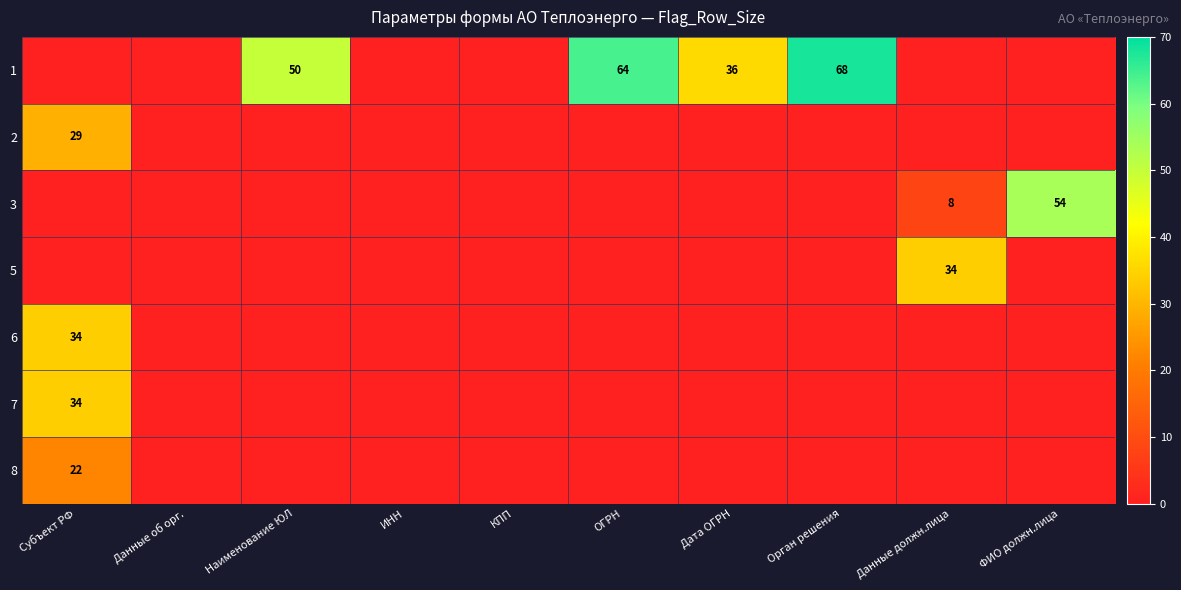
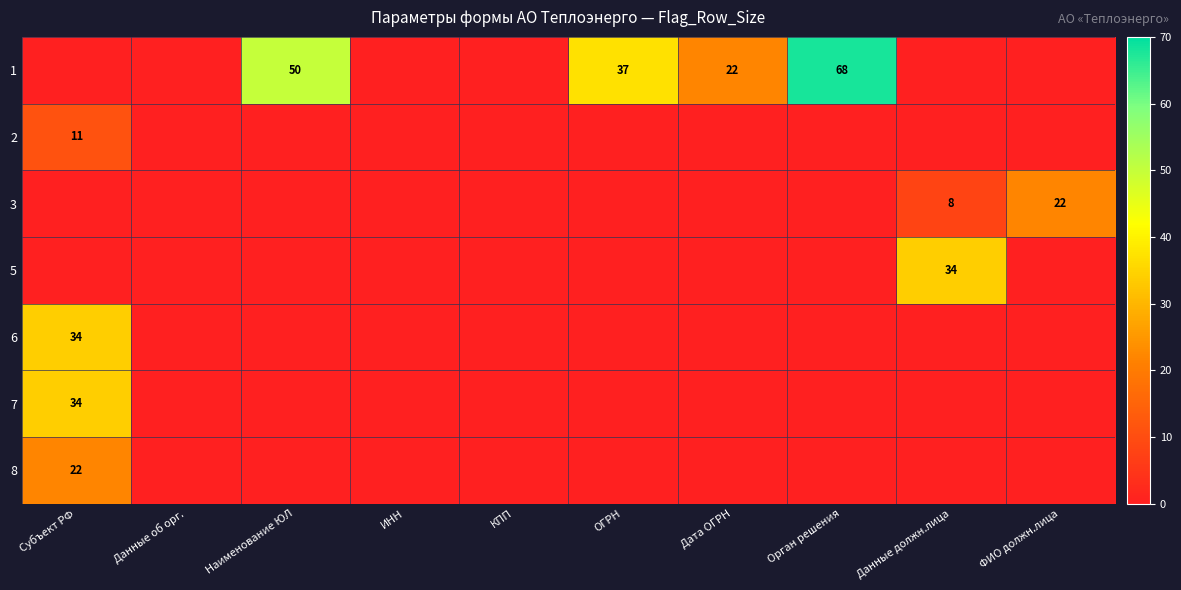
1, ОГРН: 64 -> 37
1, Дата ОГРН: 36 -> 22
2, Субъект РФ: 29 -> 11
3, ФИО должн.лица: 54 -> 22
